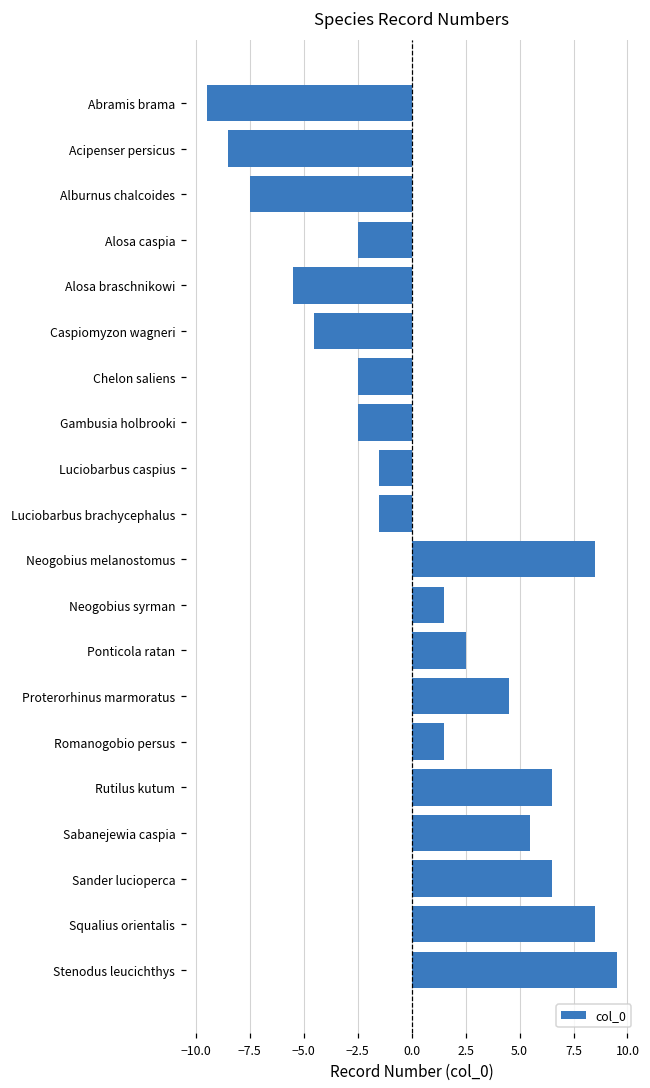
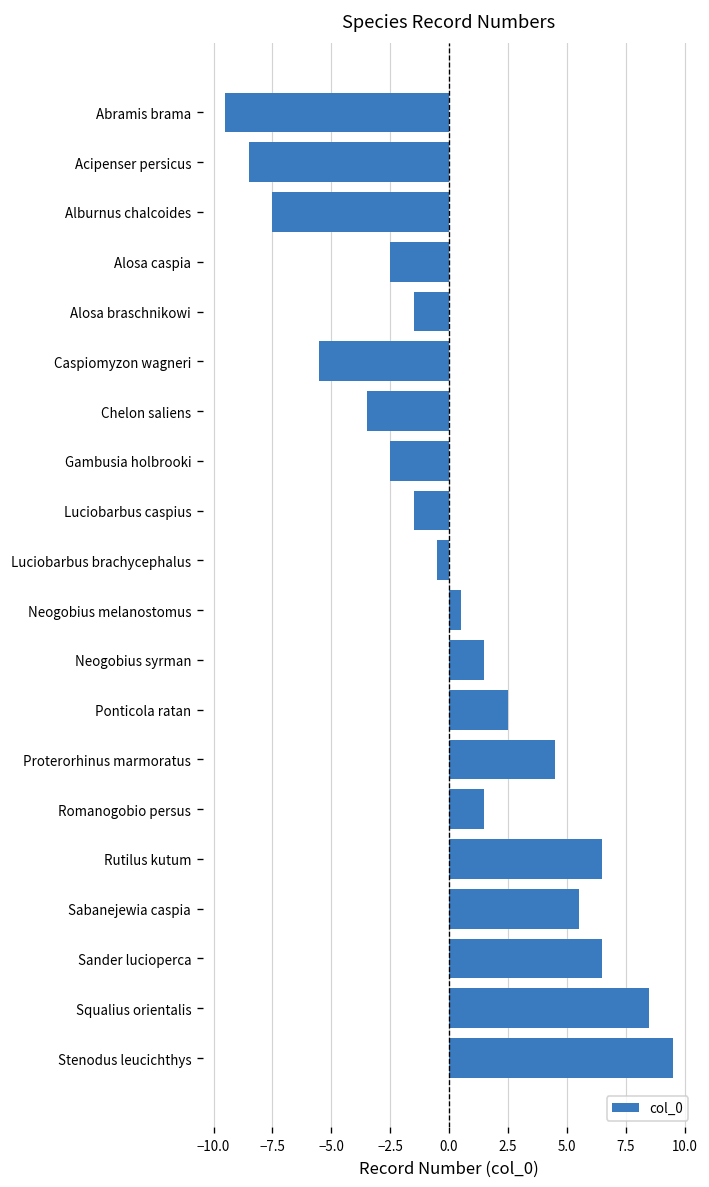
Alosa braschnikowi: -5.5 -> -1.5
Caspiomyzon wagneri: -4.5 -> -5.5
Chelon saliens: -2.5 -> -3.5
Luciobarbus brachycephalus: -1.5 -> -0.5
Neogobius melanostomus: 8.5 -> 0.5
